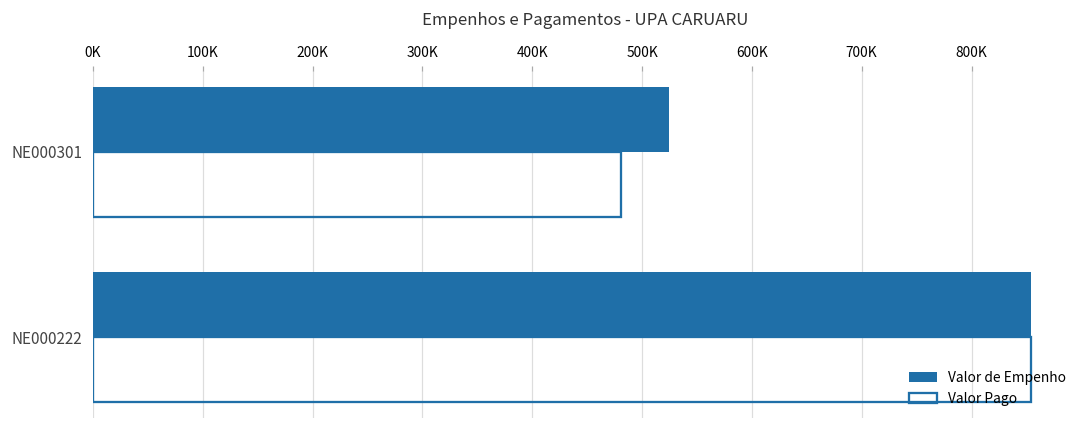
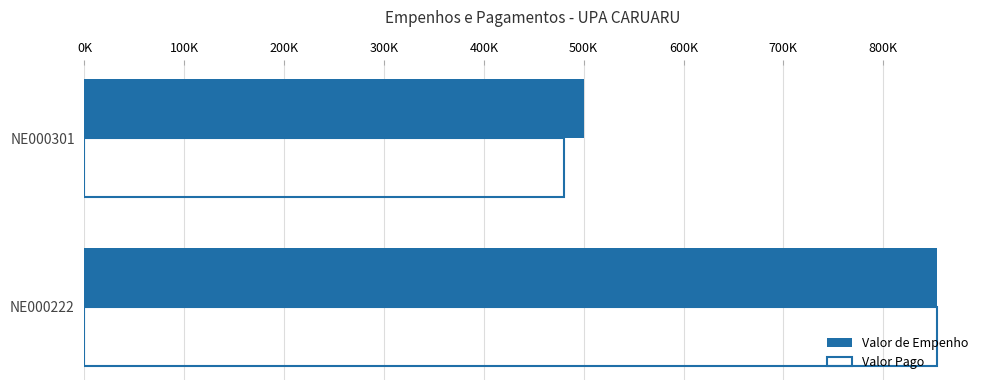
Valor de Empenho, NE000301: 520000 -> 500000
